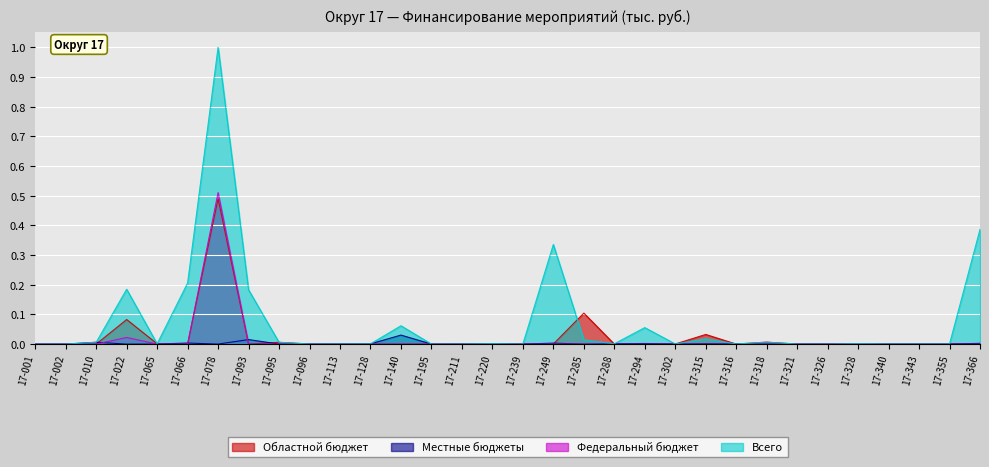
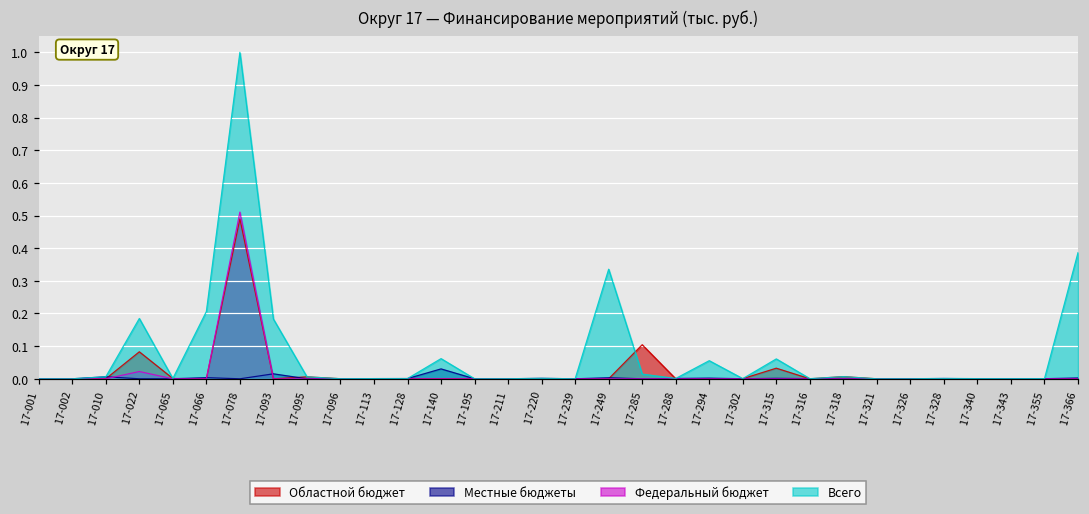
Всего, 17-315: 0.02 -> 0.06
